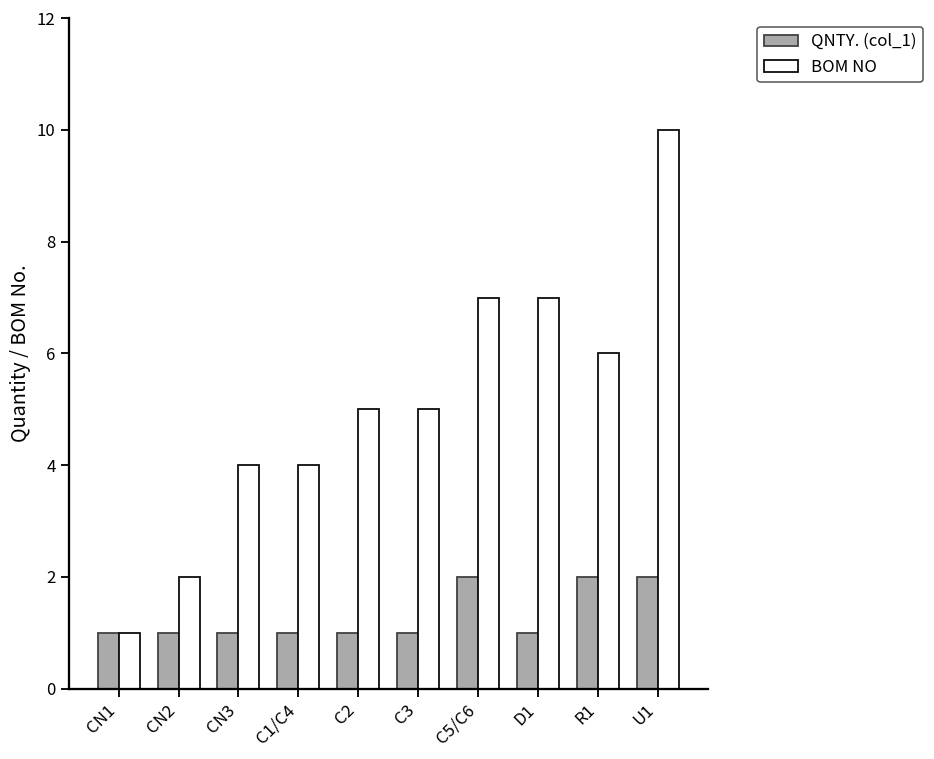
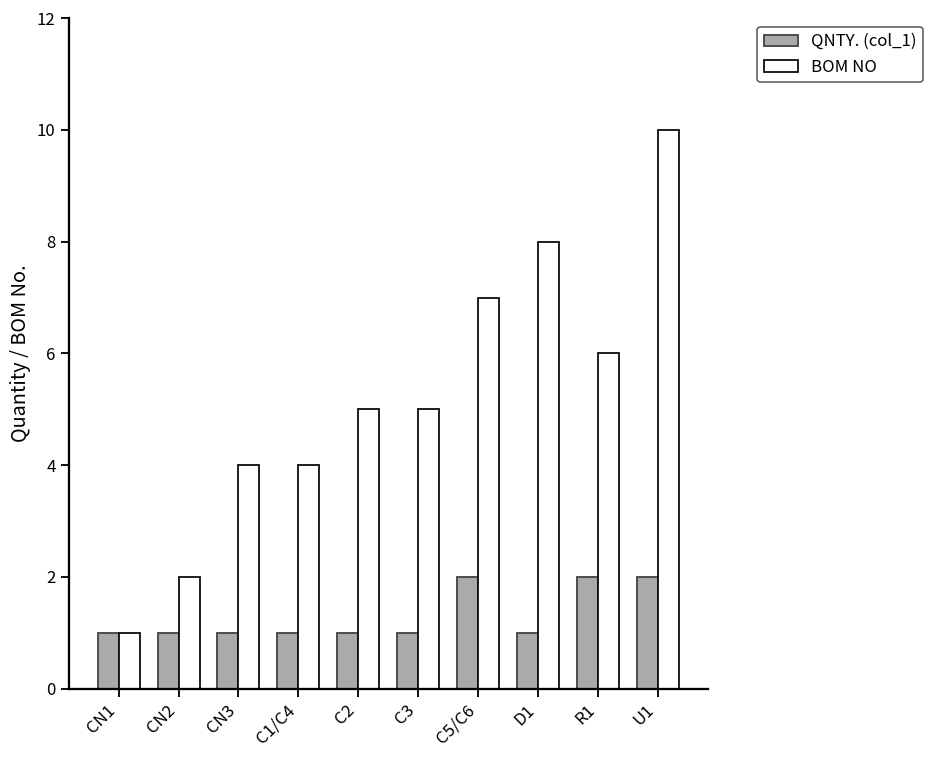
BOM NO, D1: 7 -> 8
